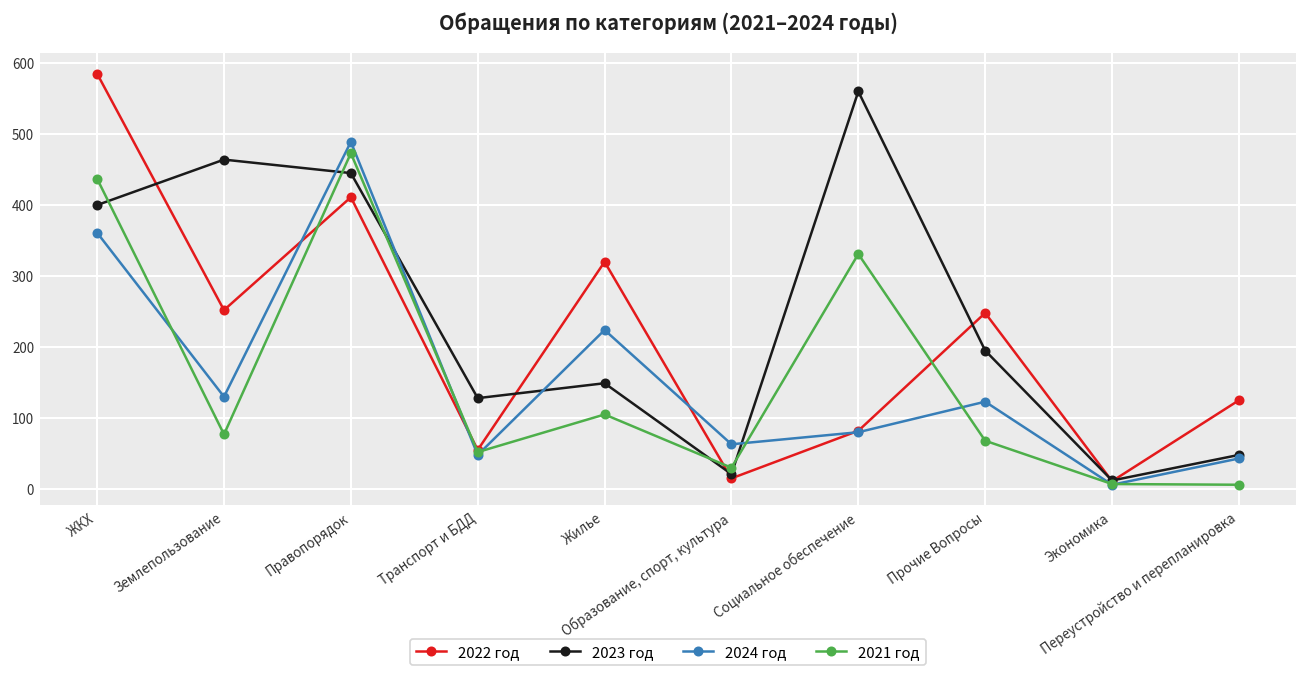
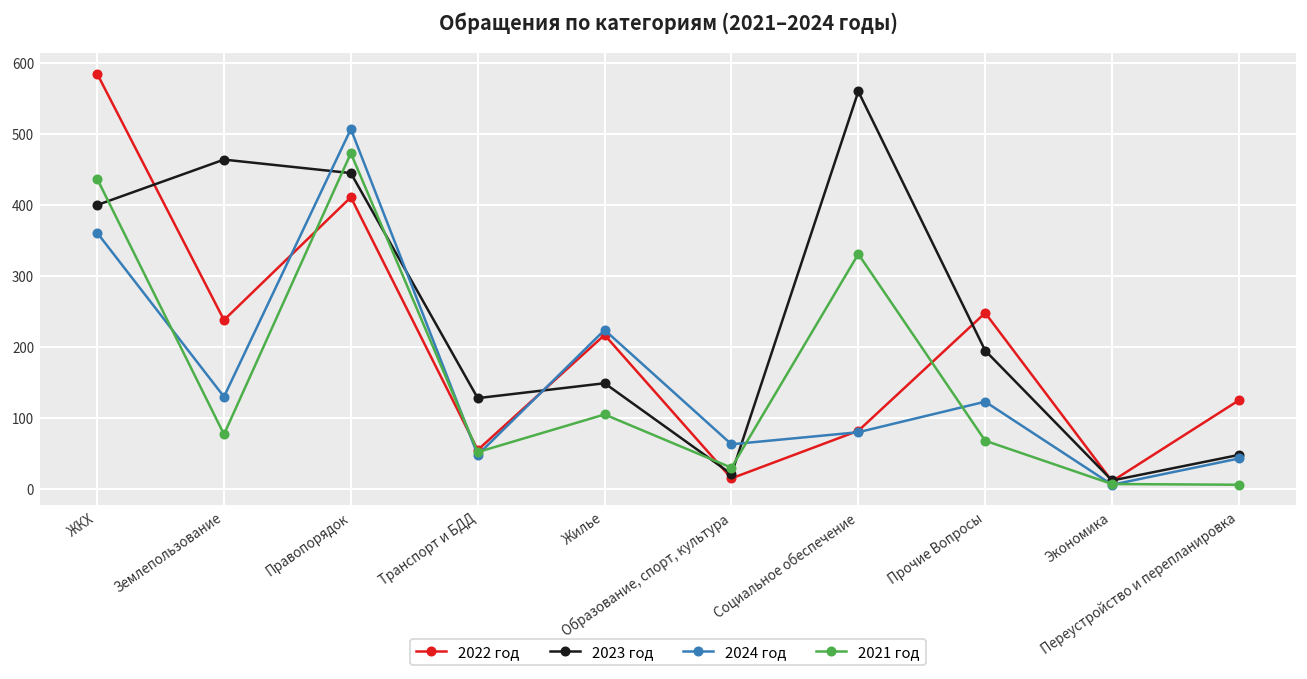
2022 год, Землепользование: 250 -> 240
2024 год, Правопорядок: 490 -> 510
2022 год, Жилье: 320 -> 220
